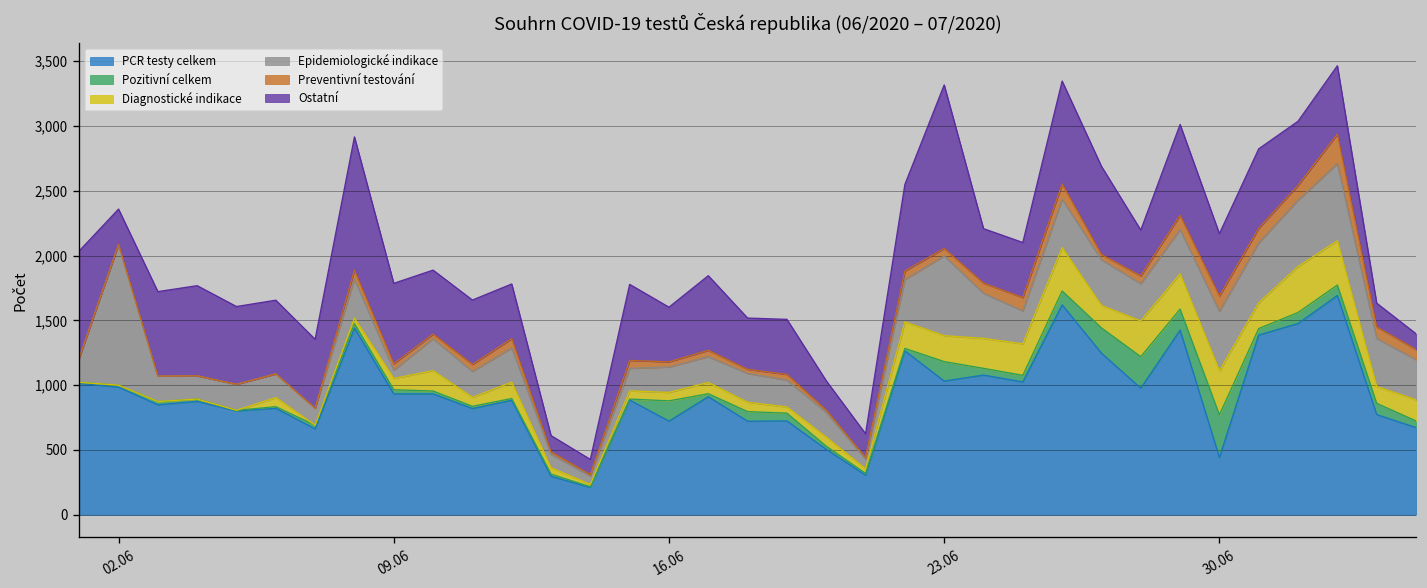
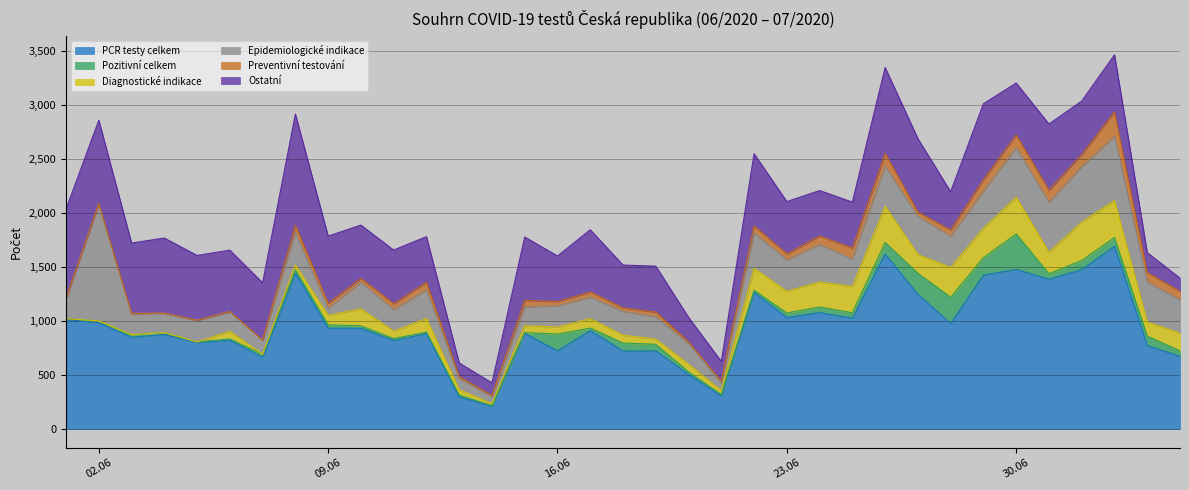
Ostatní, 02.06: 270 -> 770
Pozitivní celkem, 23.06: 150 -> 40
Epidemiologické indikace, 23.06: 620 -> 290
Ostatní, 23.06: 1,260 -> 480
PCR testy celkem, 30.06: 440 -> 1,480
